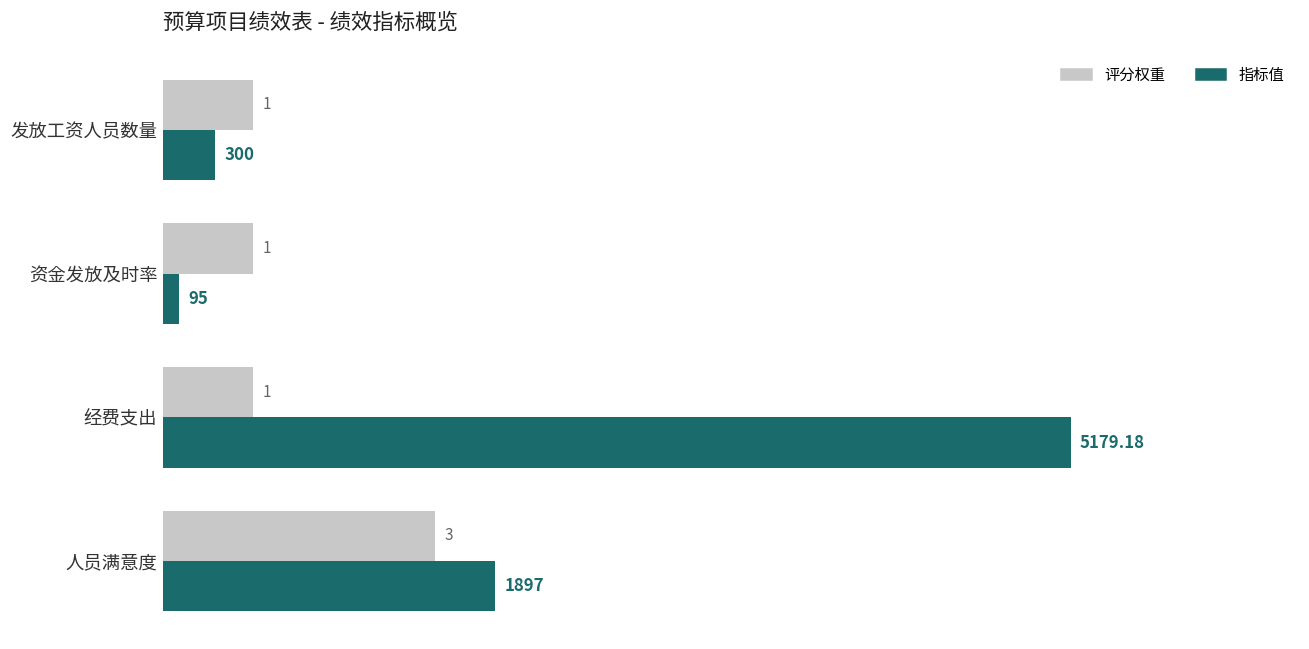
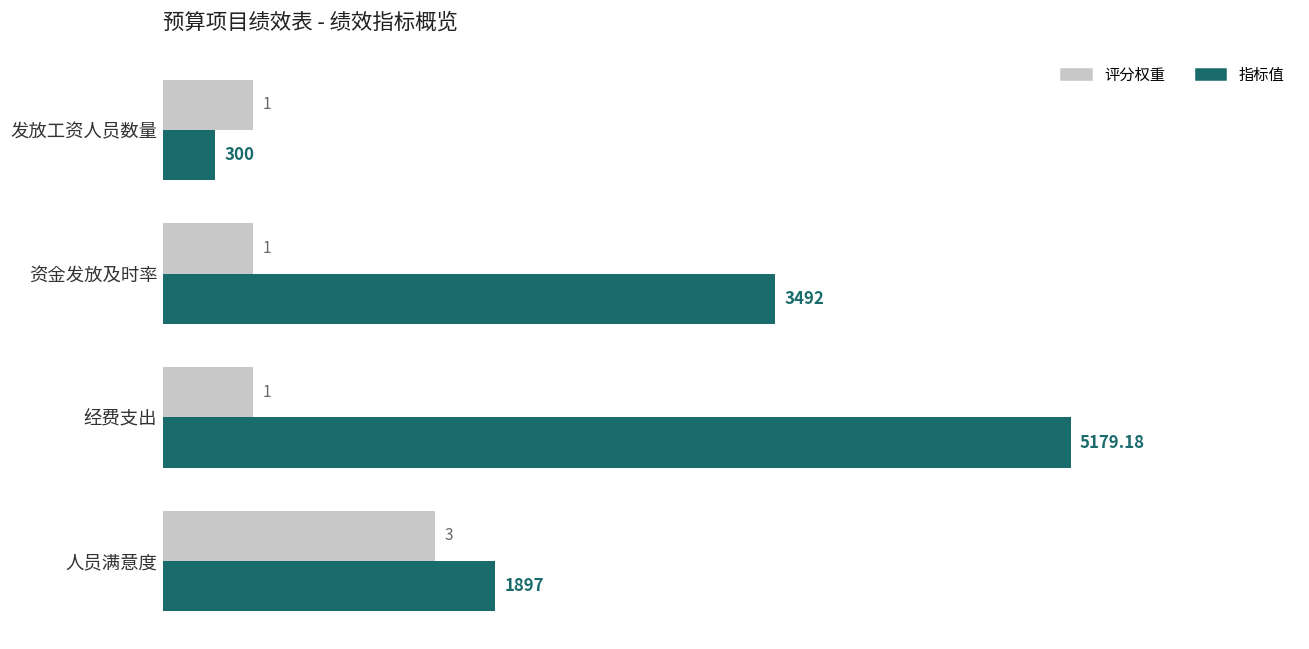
指标值, 资金发放及时率: 95 -> 3492
